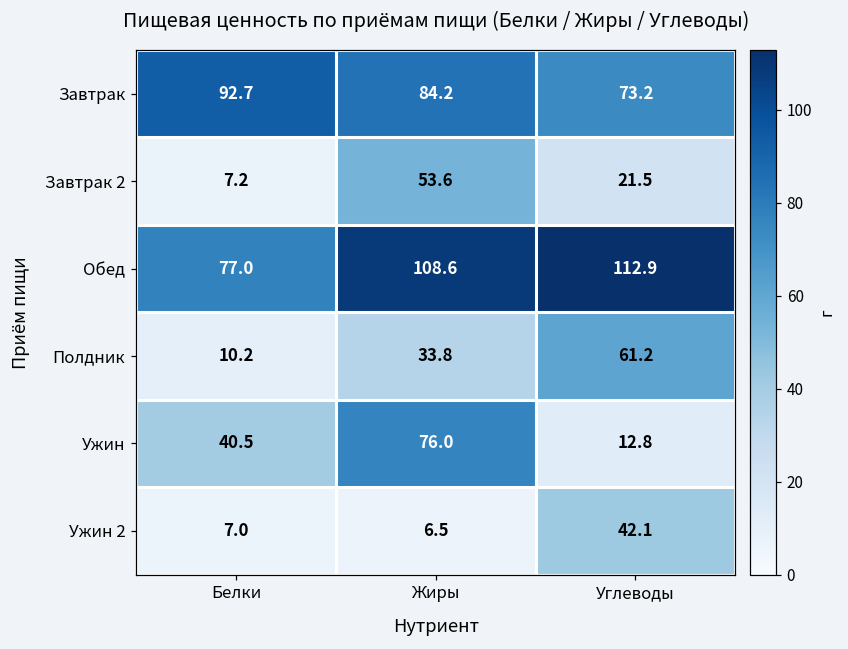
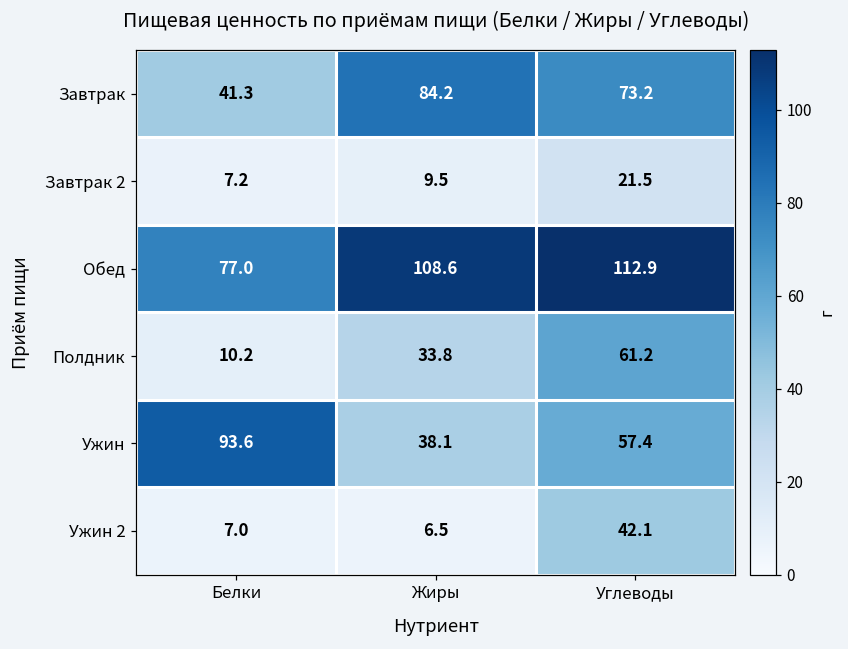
Завтрак, Белки: 92.7 -> 41.3
Завтрак 2, Жиры: 53.6 -> 9.5
Ужин, Белки: 40.5 -> 93.6
Ужин, Жиры: 76.0 -> 38.1
Ужин, Углеводы: 12.8 -> 57.4
